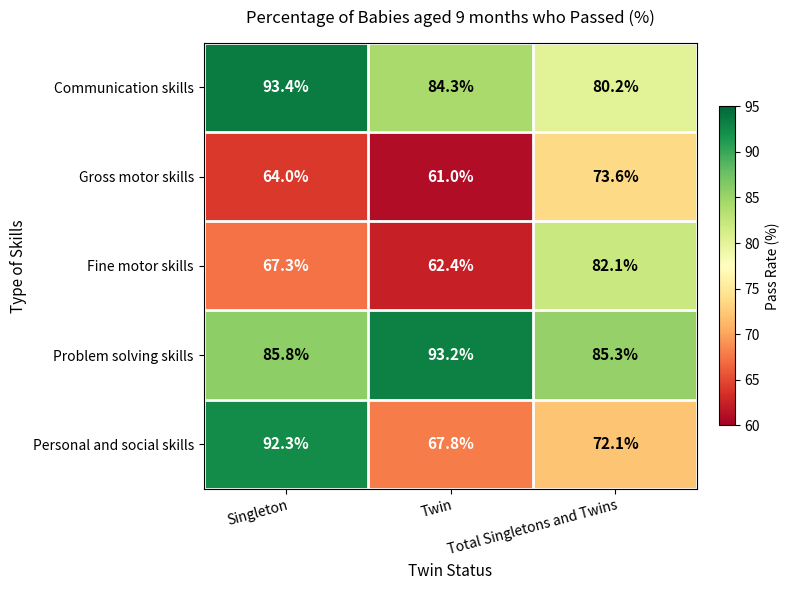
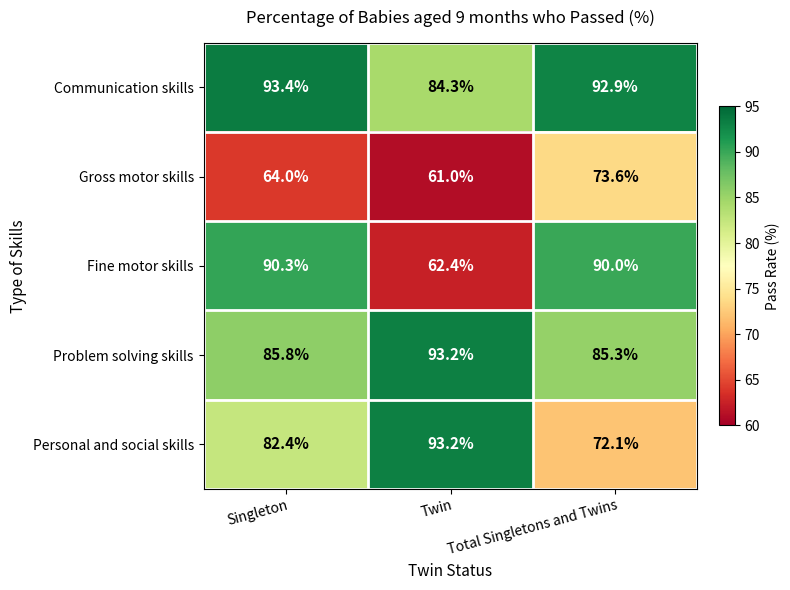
Communication skills, Total Singletons and Twins: 80.2% -> 92.9%
Fine motor skills, Singleton: 67.3% -> 90.3%
Fine motor skills, Total Singletons and Twins: 82.1% -> 90.0%
Personal and social skills, Singleton: 92.3% -> 82.4%
Personal and social skills, Twin: 67.8% -> 93.2%
